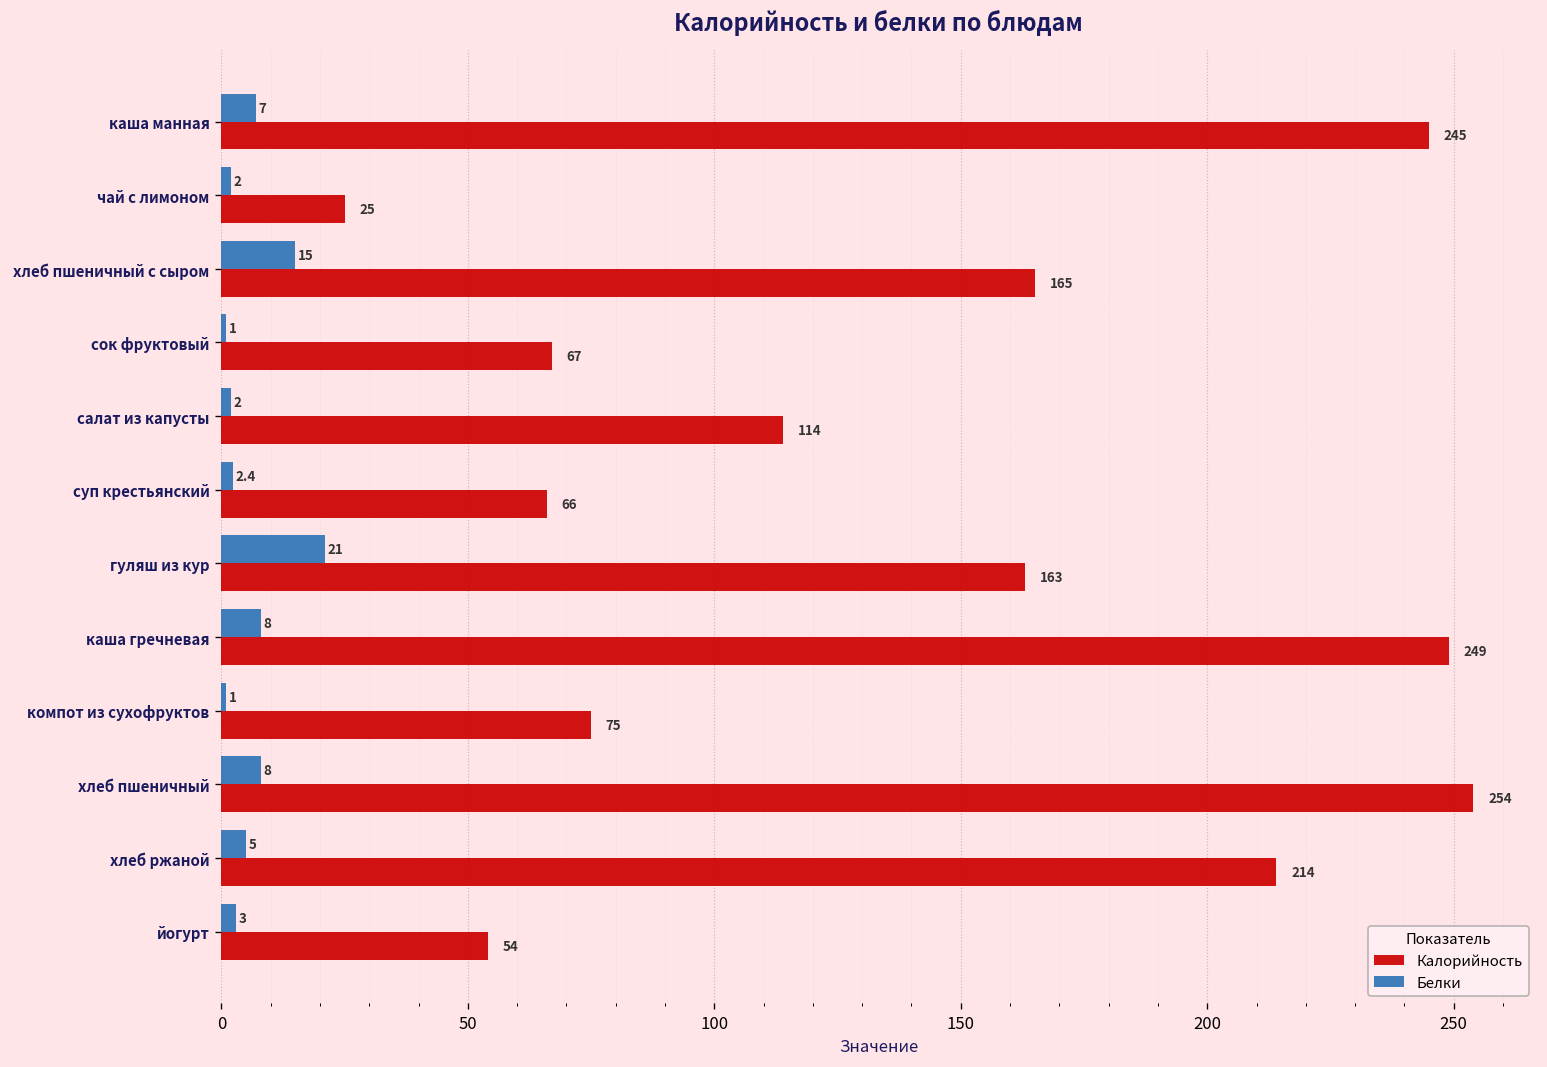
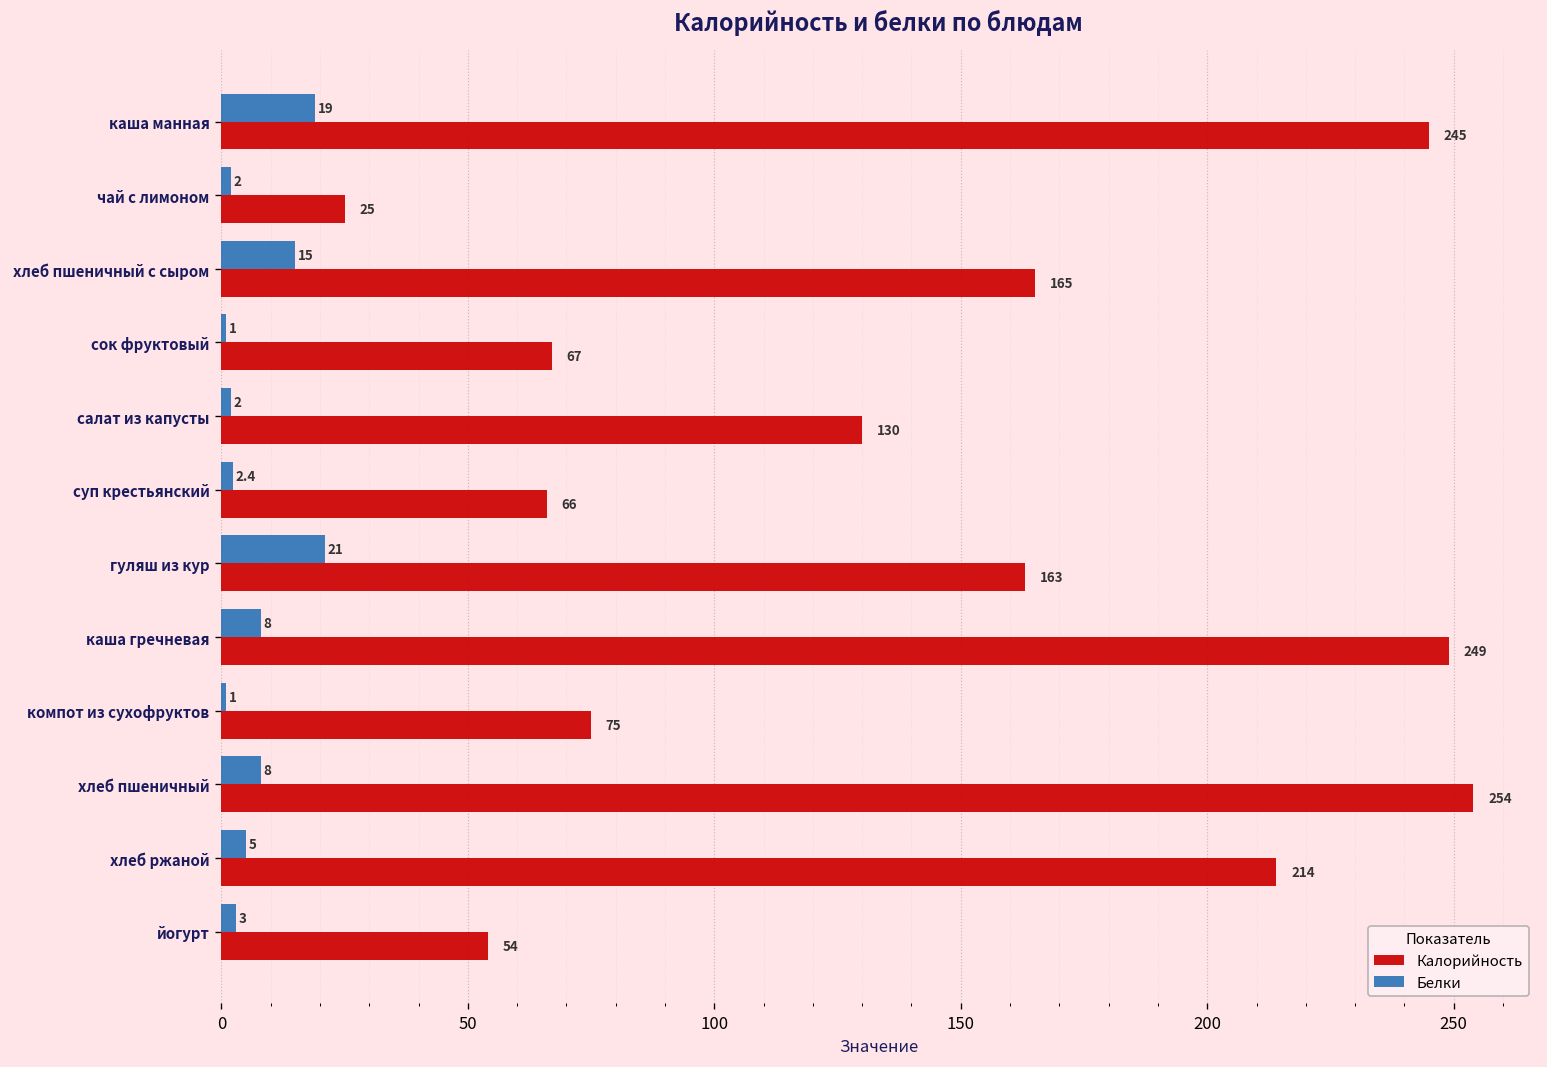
Белки, каша манная: 7 -> 19
Калорийность, салат из капусты: 114 -> 130
